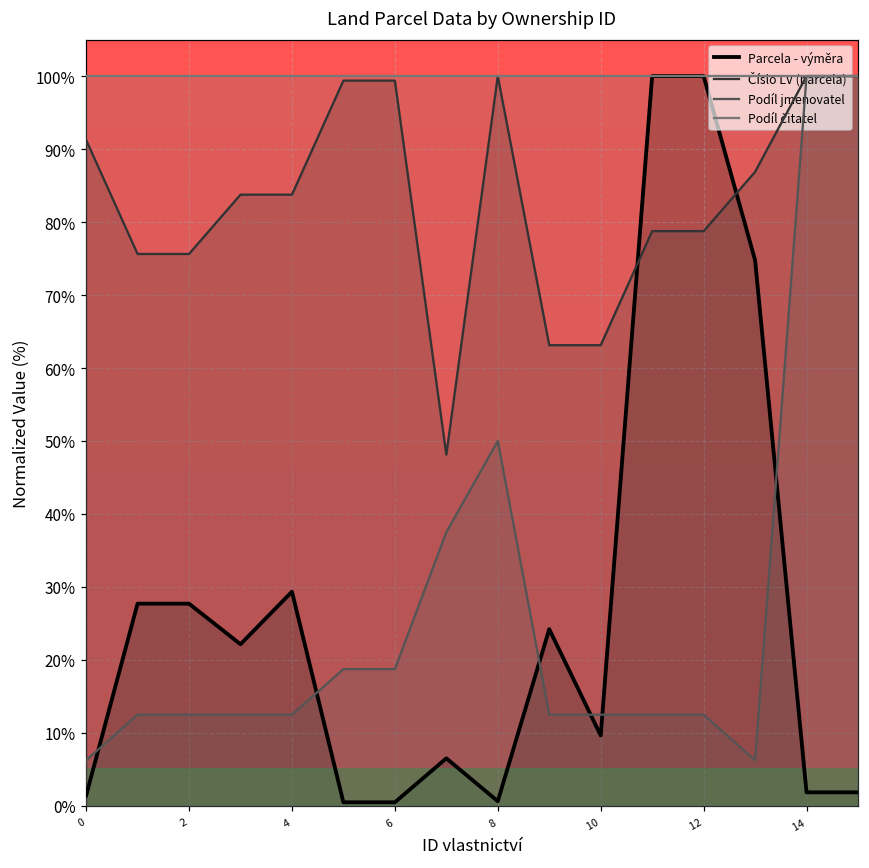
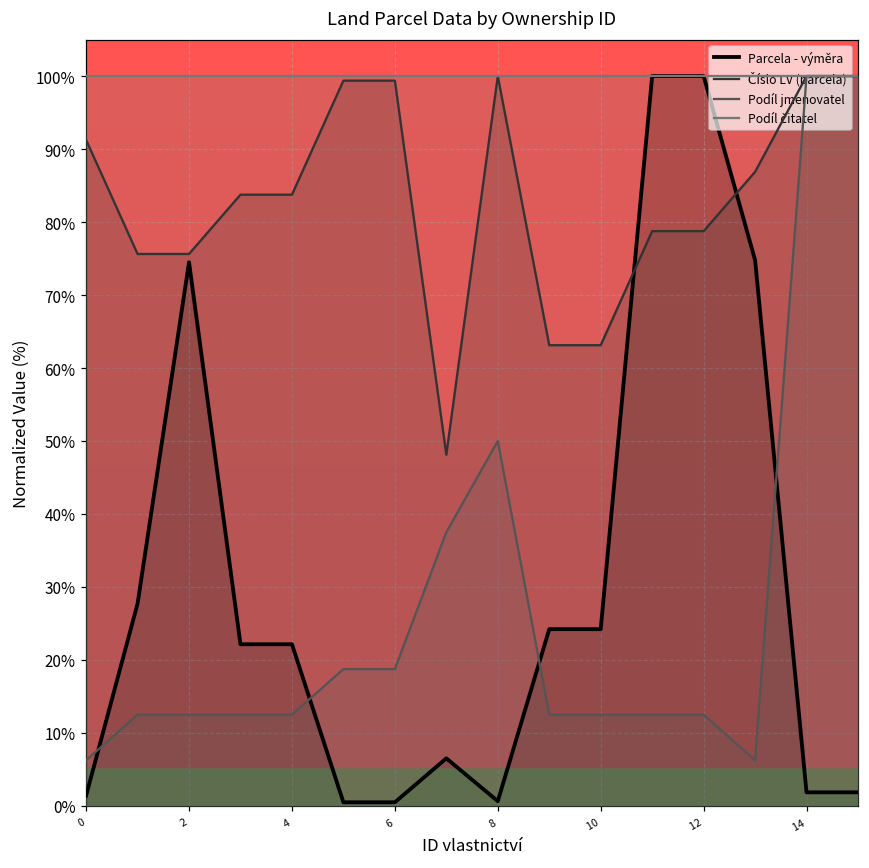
Parcela - výměra, 2: 28% -> 74%
Parcela - výměra, 4: 29% -> 22%
Parcela - výměra, 10: 10% -> 24%
